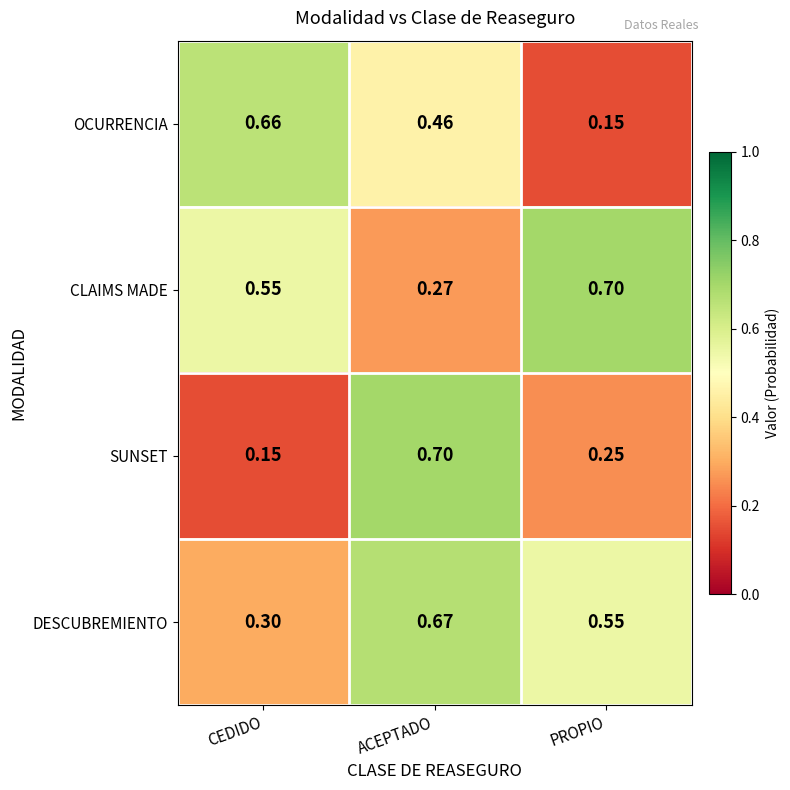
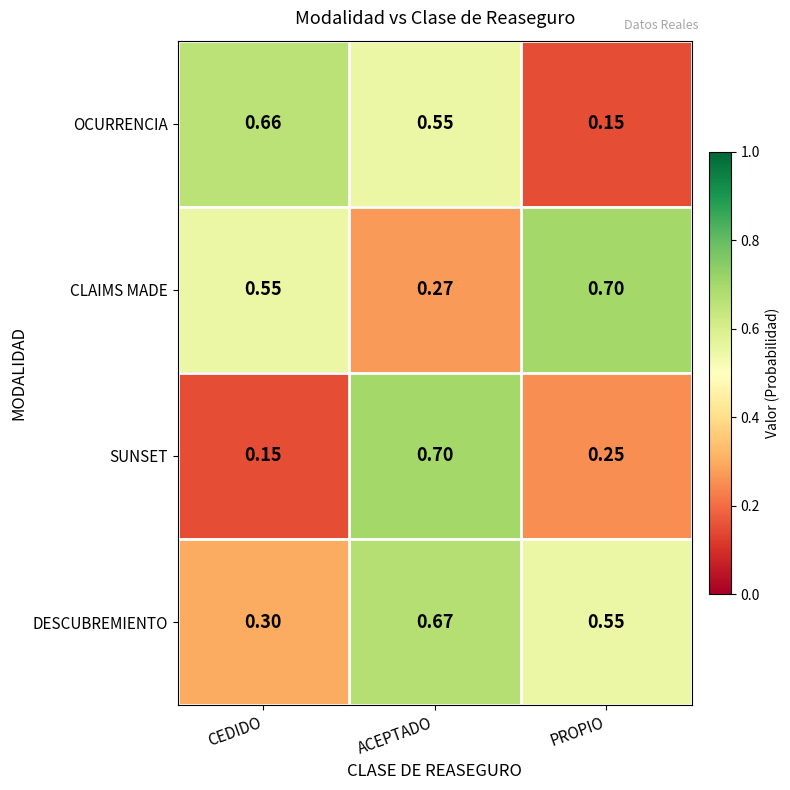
OCURRENCIA, ACEPTADO: 0.46 -> 0.55
